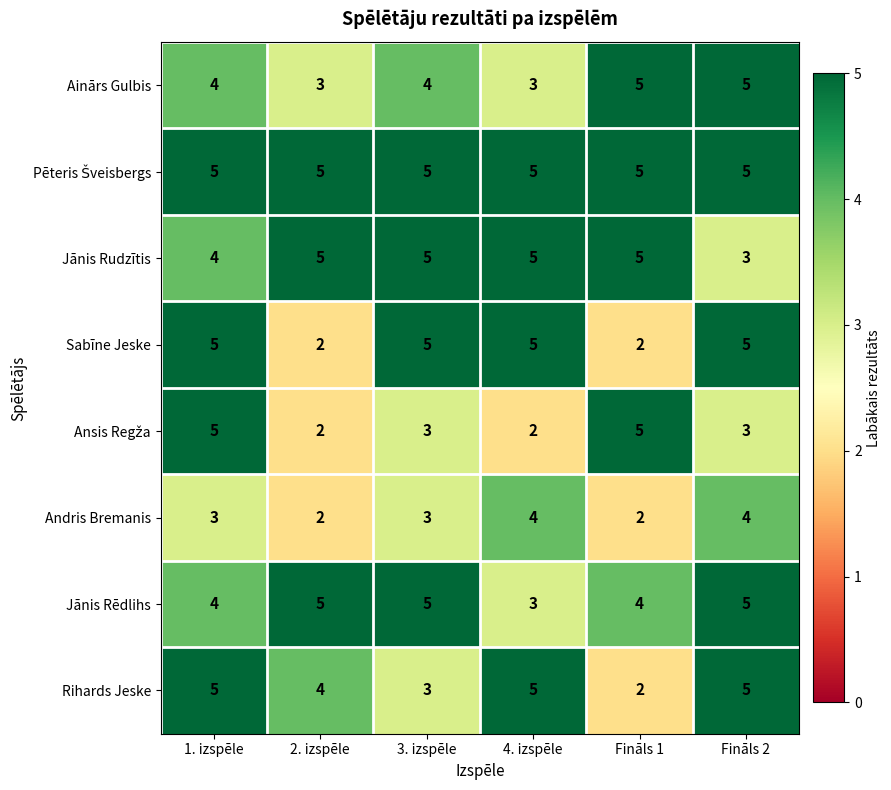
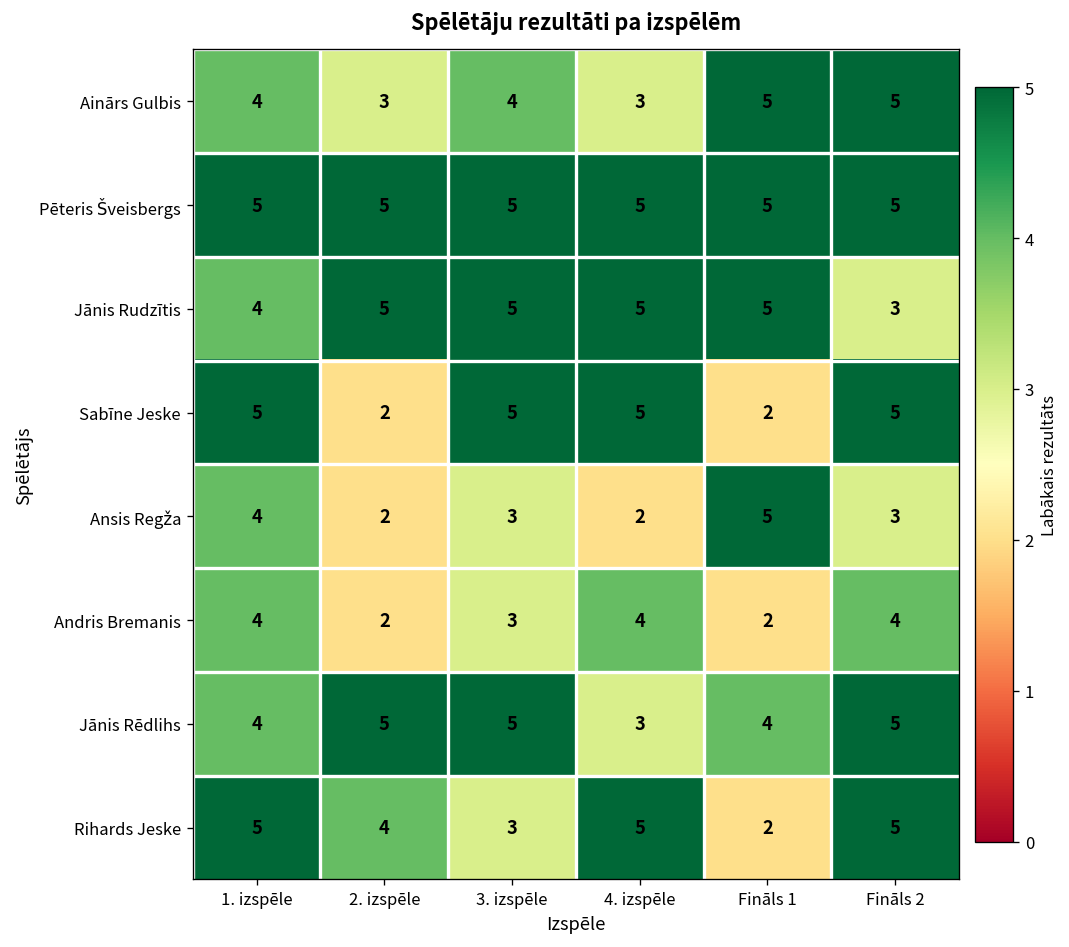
Ansis Regža, 1. izspēle: 5 -> 4
Andris Bremanis, 1. izspēle: 3 -> 4
